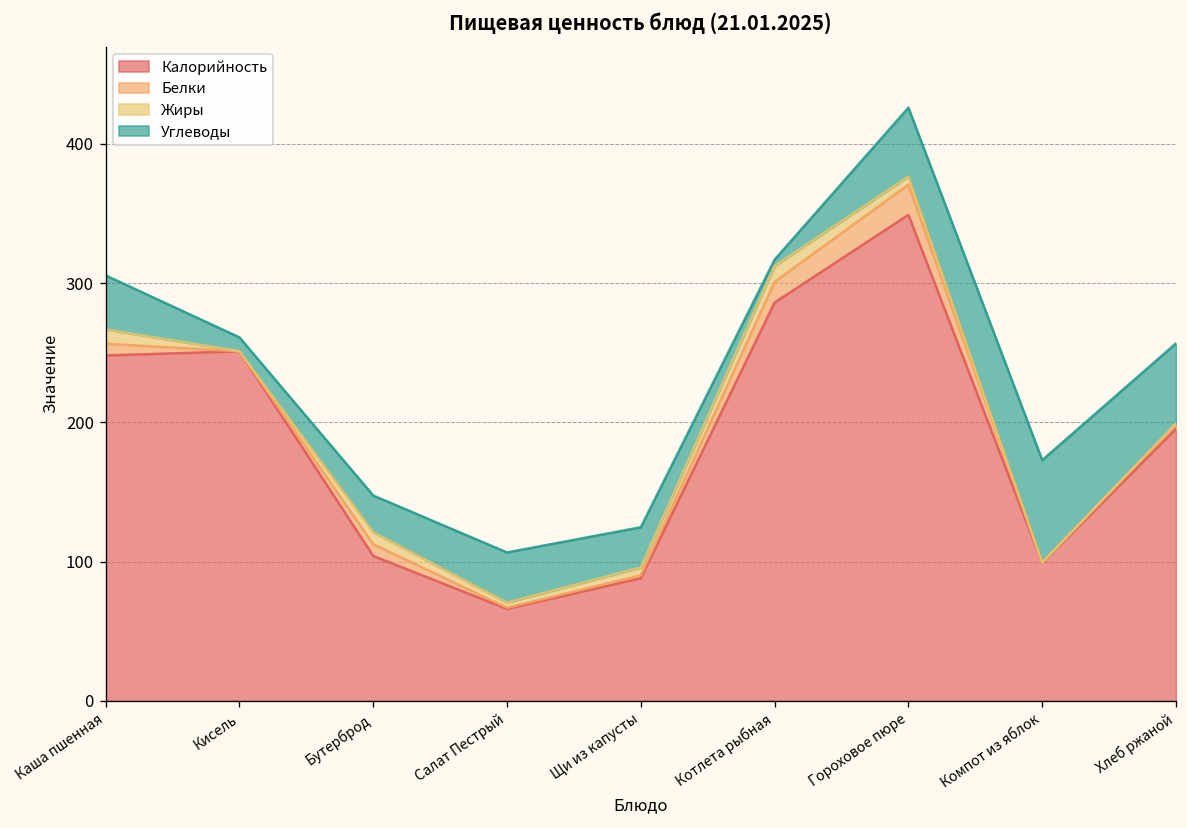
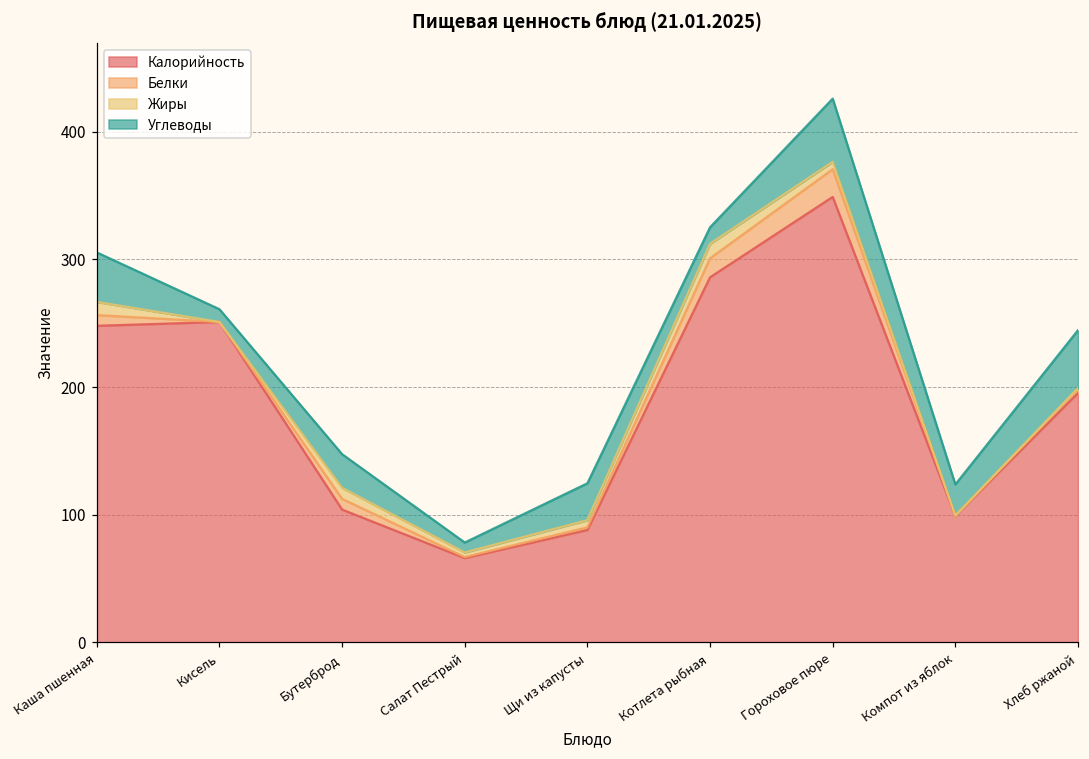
Углеводы, Салат Пестрый: 36 -> 8
Углеводы, Котлета рыбная: 5 -> 13
Углеводы, Компот из яблок: 74 -> 24
Углеводы, Хлеб ржаной: 57 -> 45
